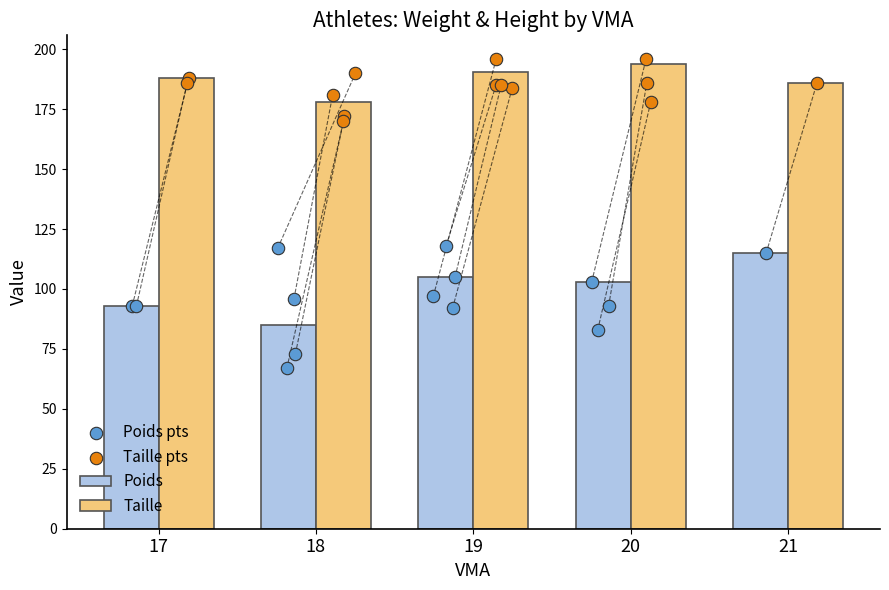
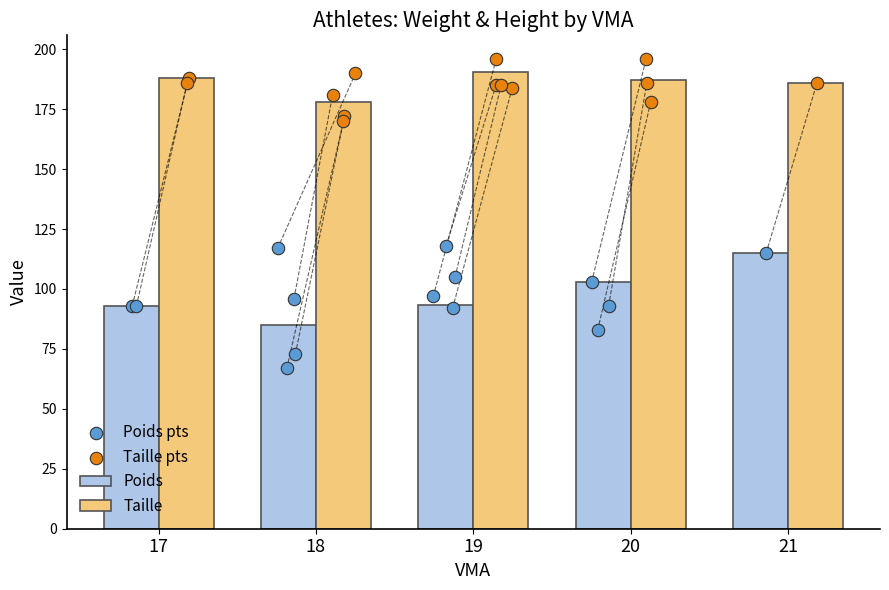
Poids, 19: 105 -> 93
Taille, 20: 194 -> 187
